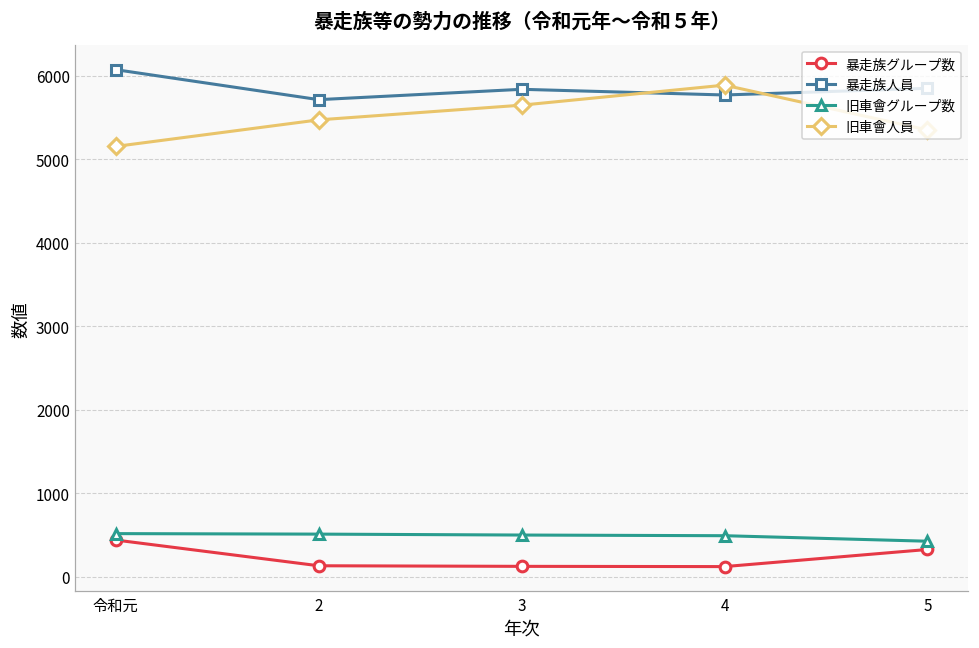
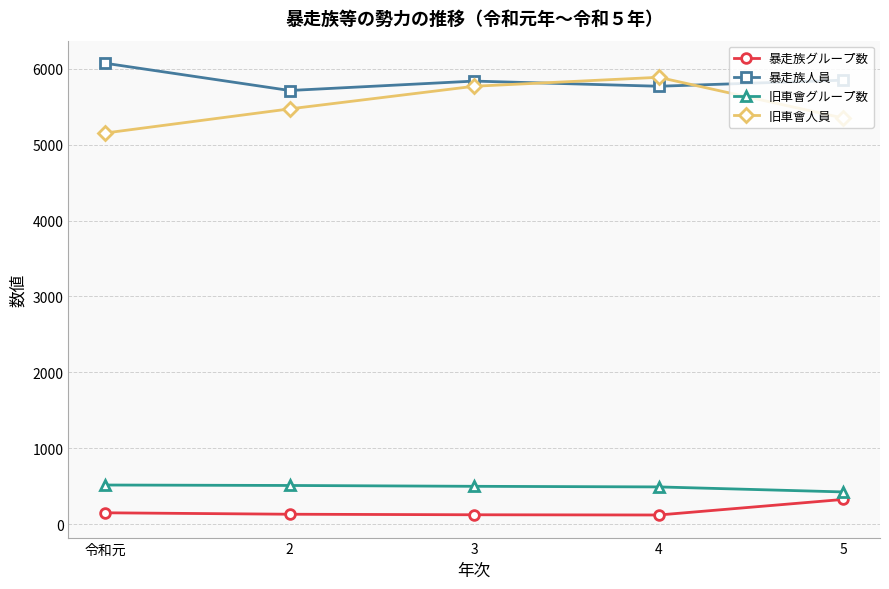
暴走族グループ数, 令和元: 400 -> 200
旧車會人員, 3: 5600 -> 5800
